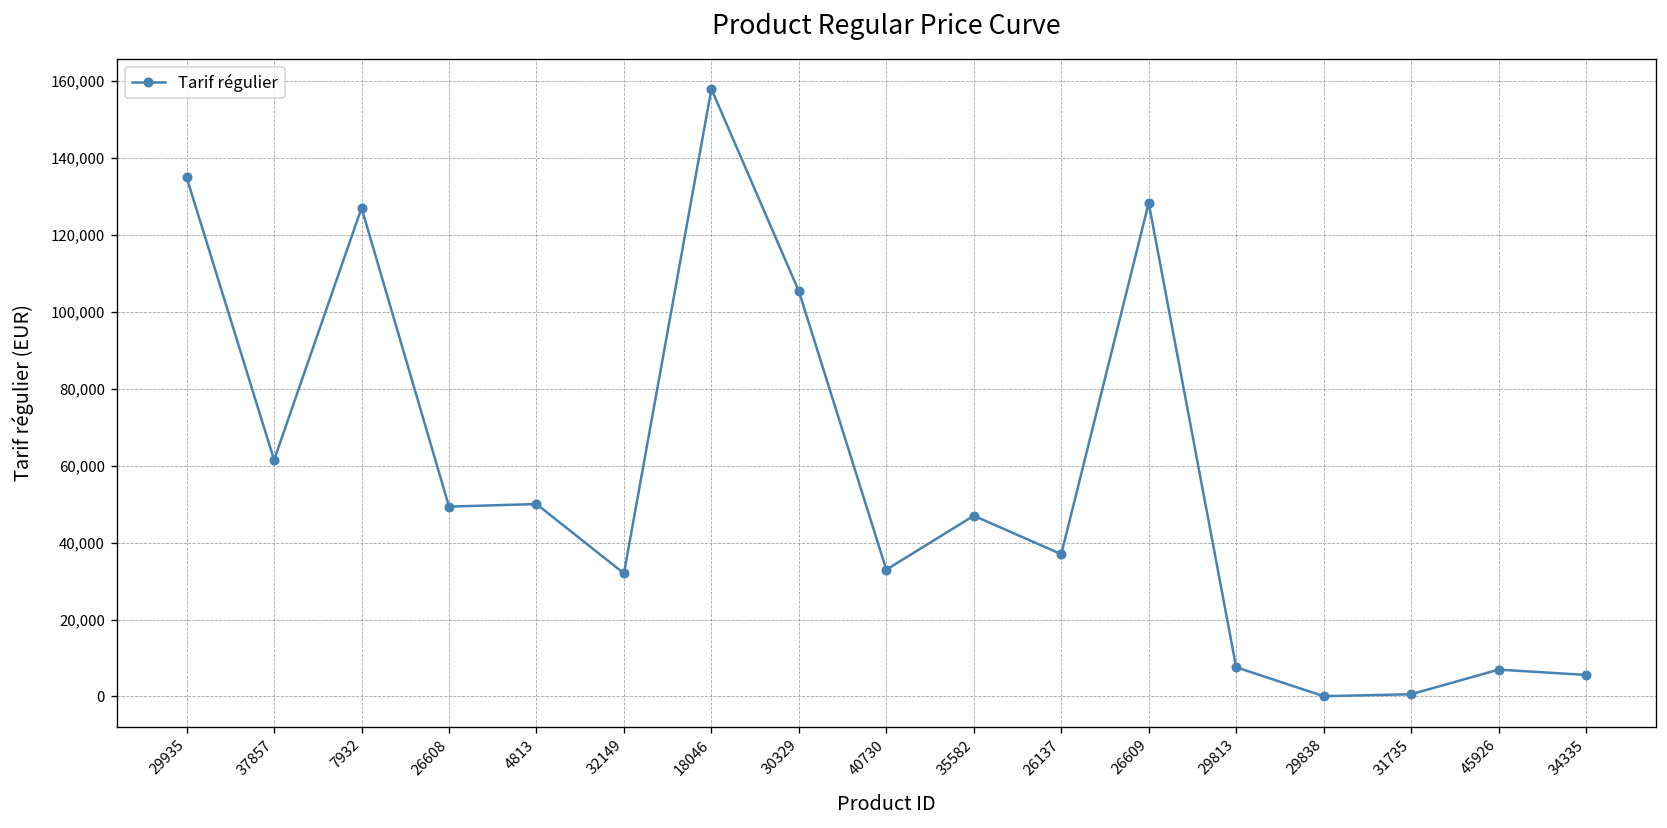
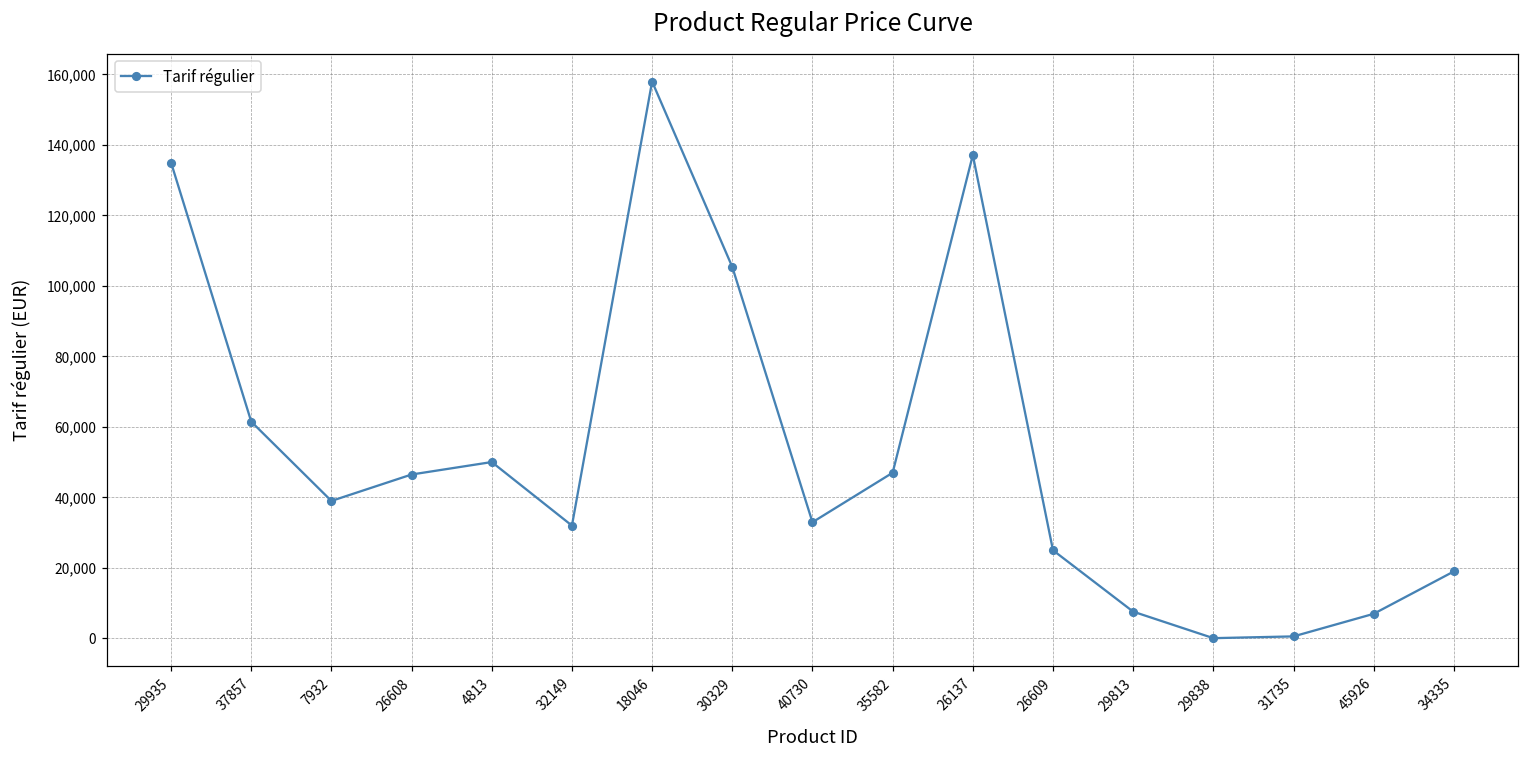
7932: 127,000 -> 39,000
26608: 49,000 -> 47,000
26137: 37,000 -> 137,000
26609: 128,000 -> 25,000
34335: 6,000 -> 19,000
